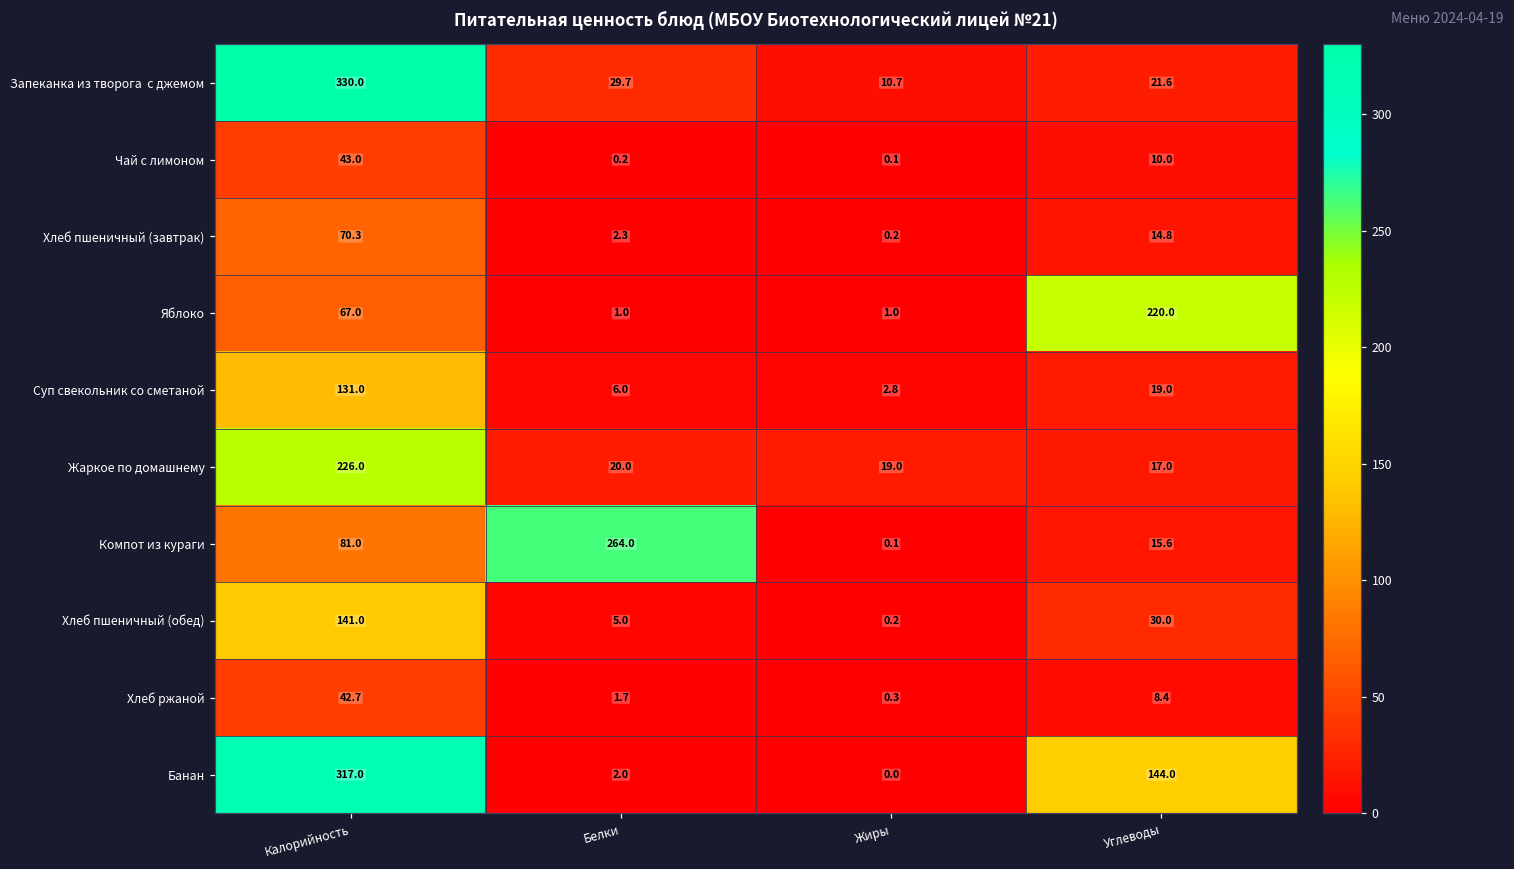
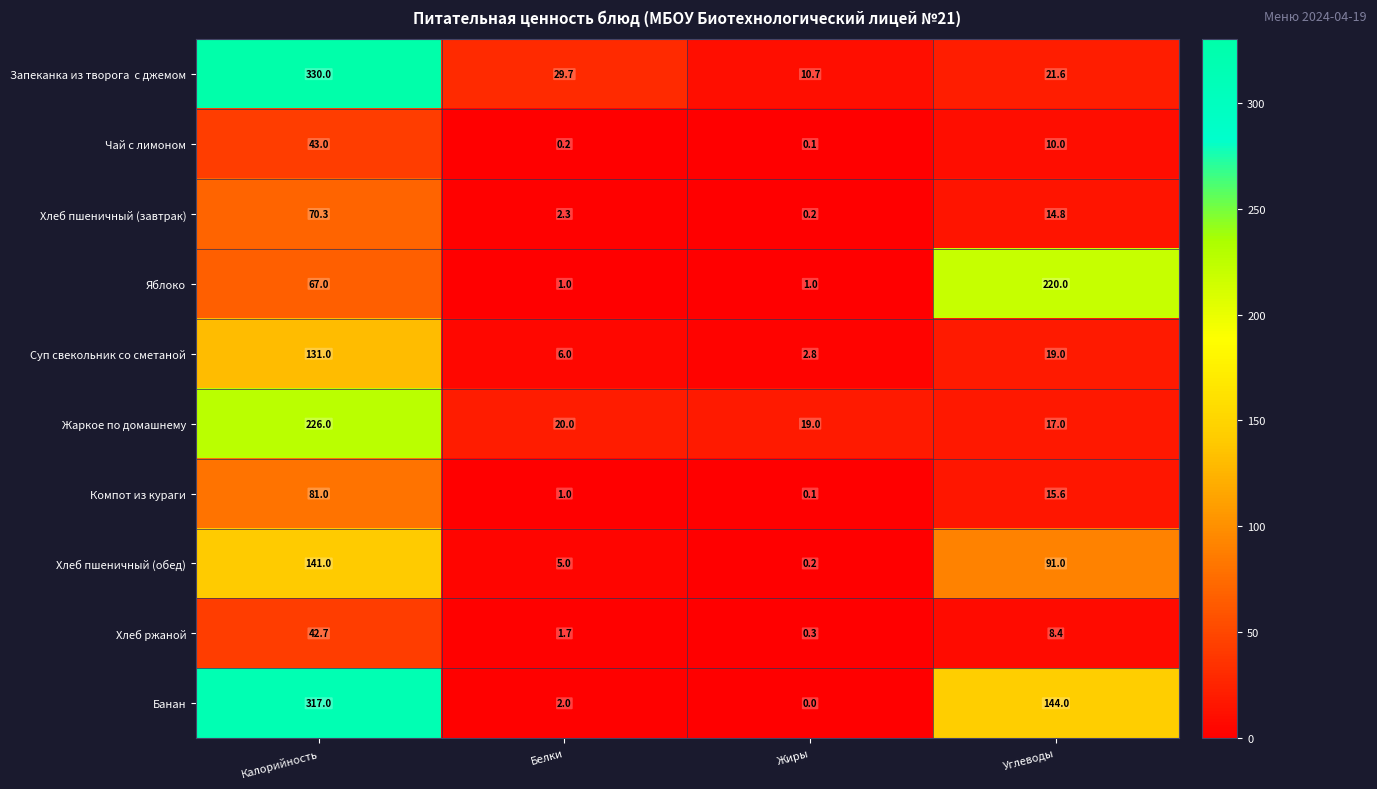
Компот из кураги, Белки: 264.0 -> 1.0
Хлеб пшеничный (обед), Углеводы: 30.0 -> 91.0
